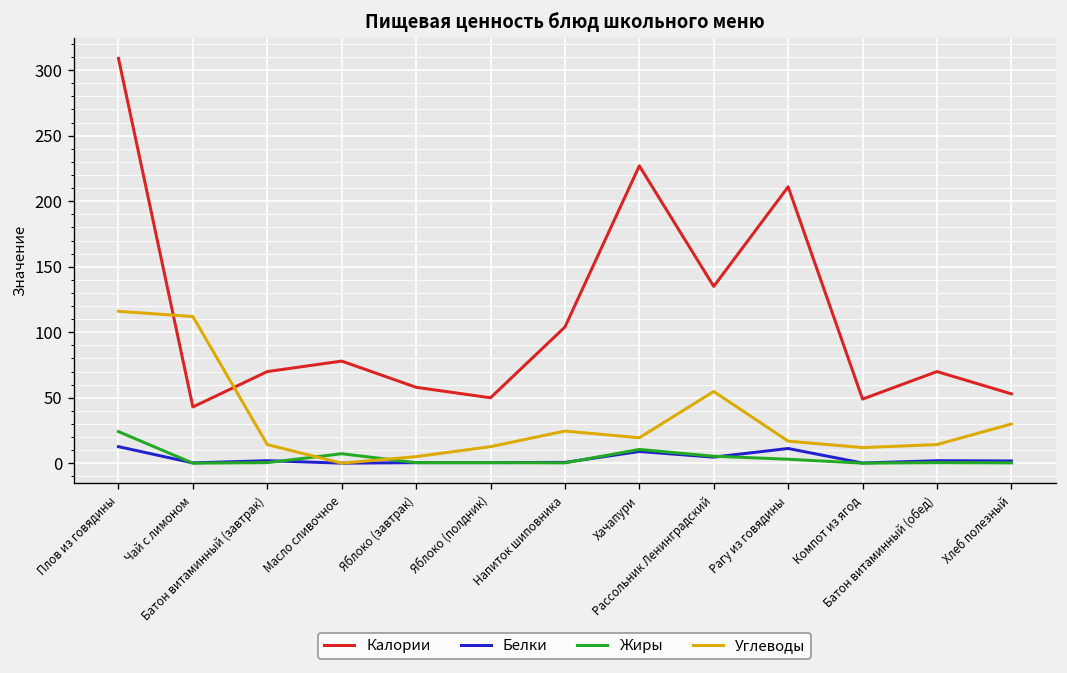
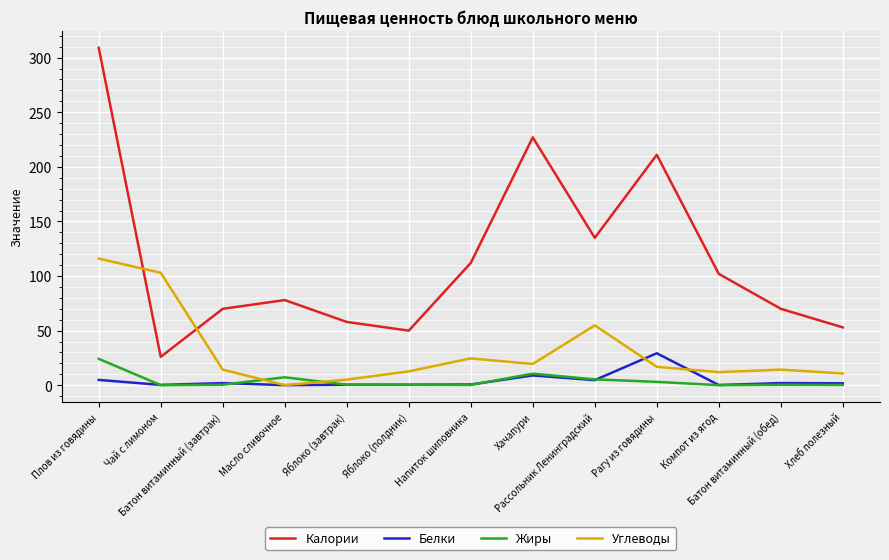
Белки, Плов из говядины: 13 -> 5
Калории, Чай с лимоном: 43 -> 26
Углеводы, Чай с лимоном: 112 -> 103
Калории, Напиток шиповника: 104 -> 112
Белки, Рагу из говядины: 11 -> 29
Калории, Компот из ягод: 49 -> 102
Углеводы, Хлеб полезный: 30 -> 11
